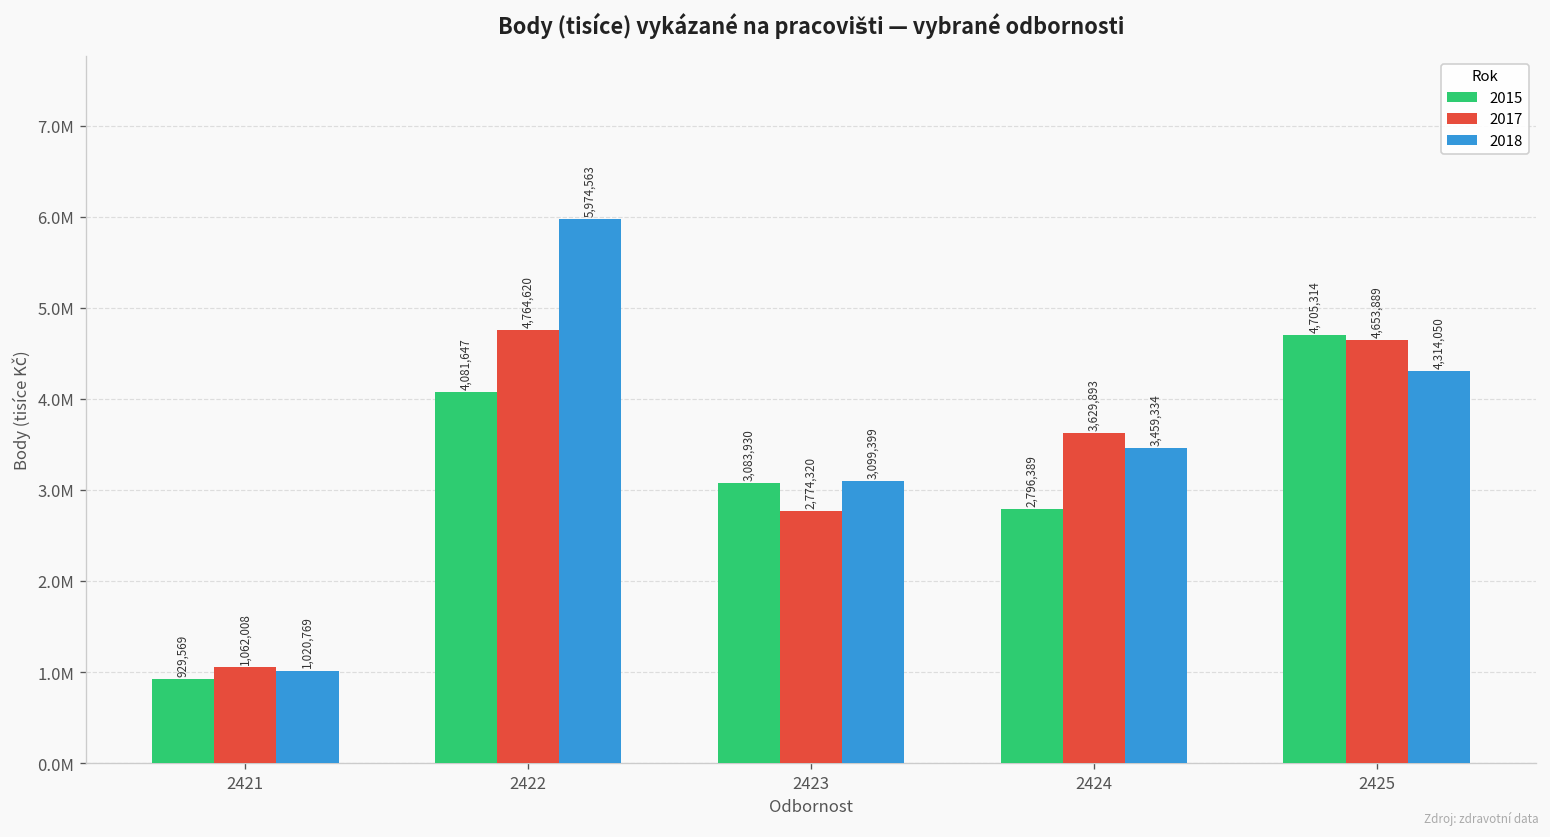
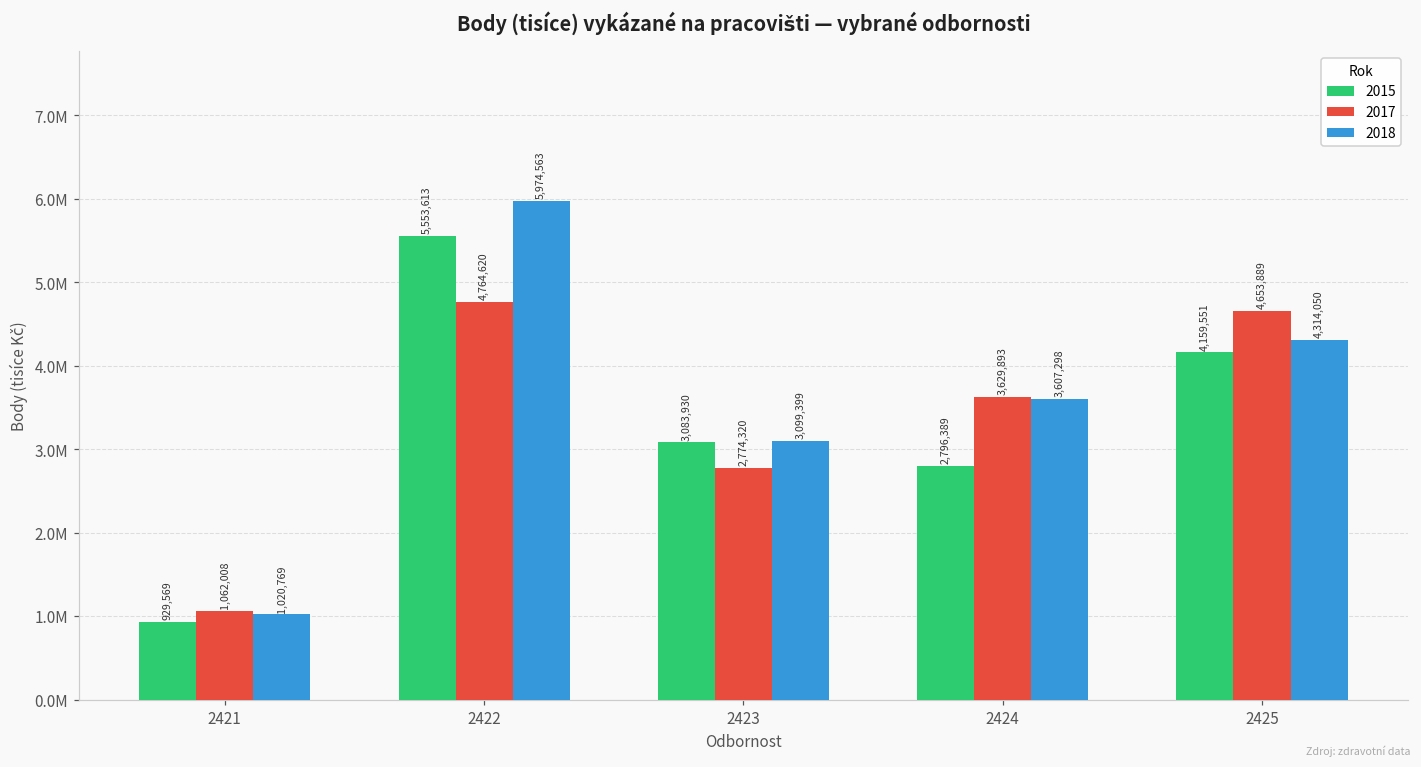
2015, 2422: 4,081,647 -> 5,553,613
2018, 2424: 3,459,334 -> 3,607,298
2015, 2425: 4,705,314 -> 4,159,551
